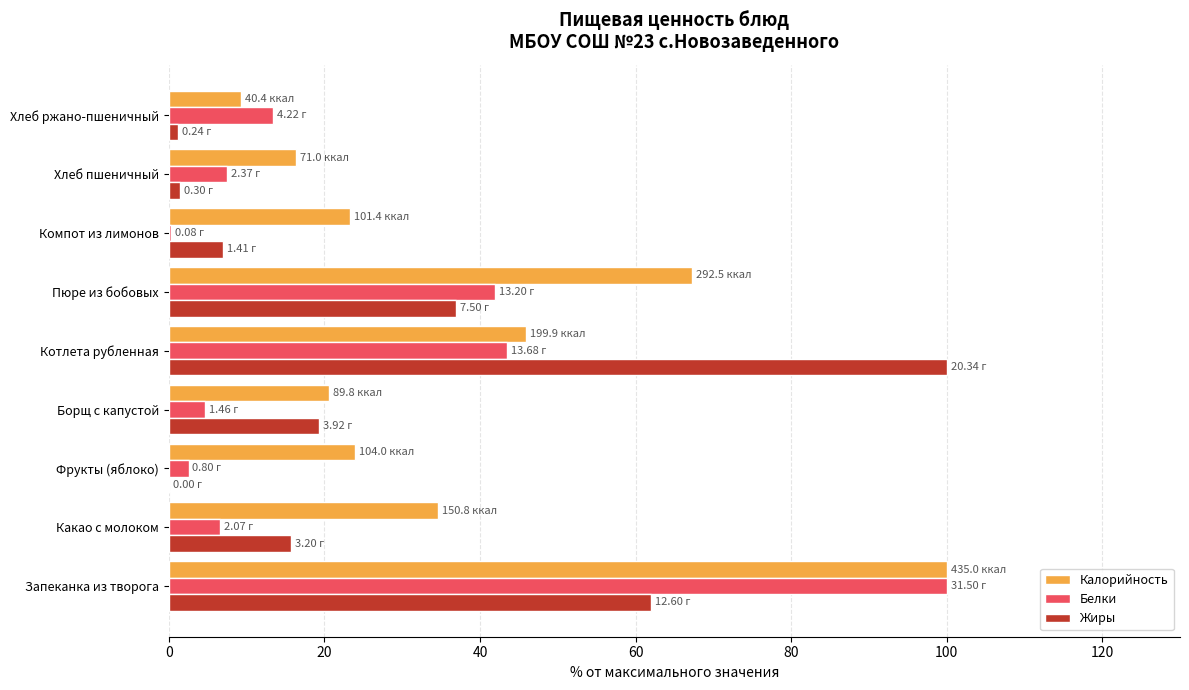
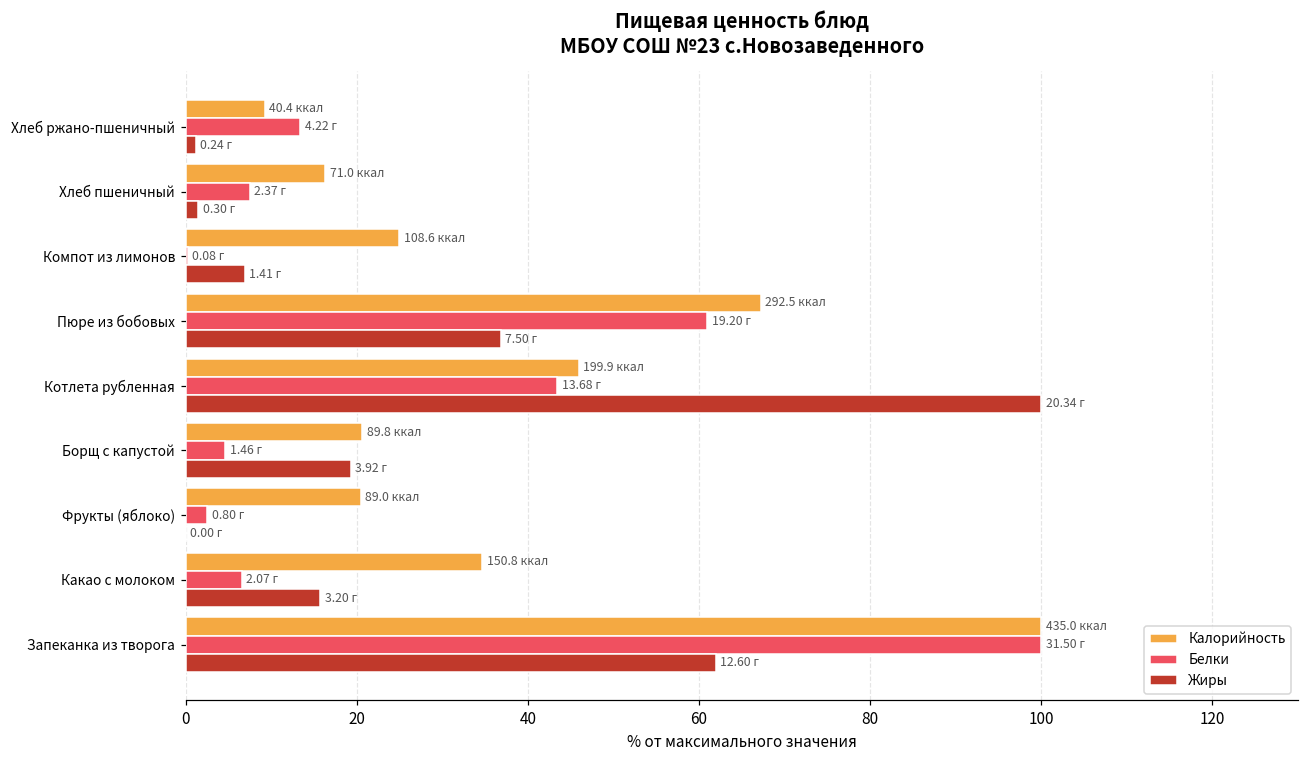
Калорийность, Компот из лимонов: 101.4 -> 108.6
Белки, Пюре из бобовых: 13.20 -> 19.20
Калорийность, Фрукты (яблоко): 104.0 -> 89.0
